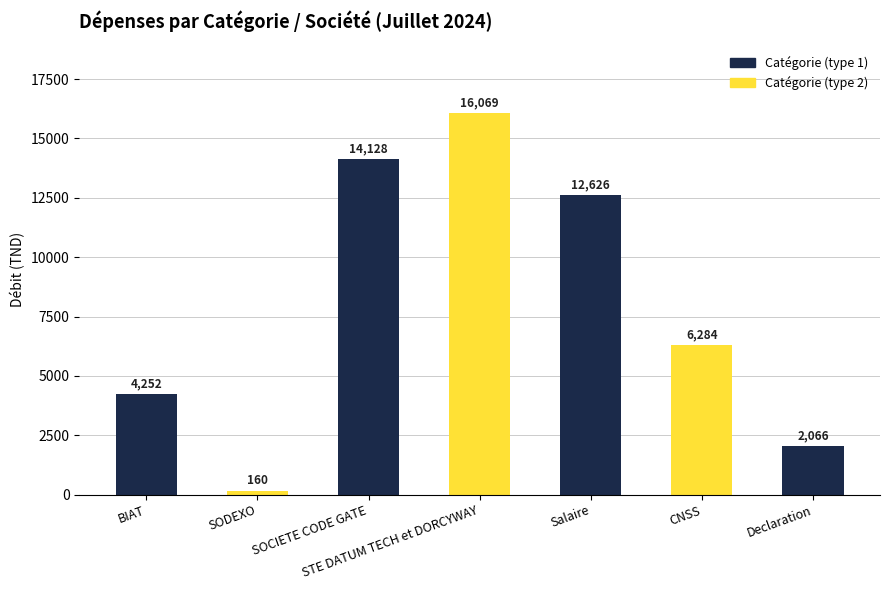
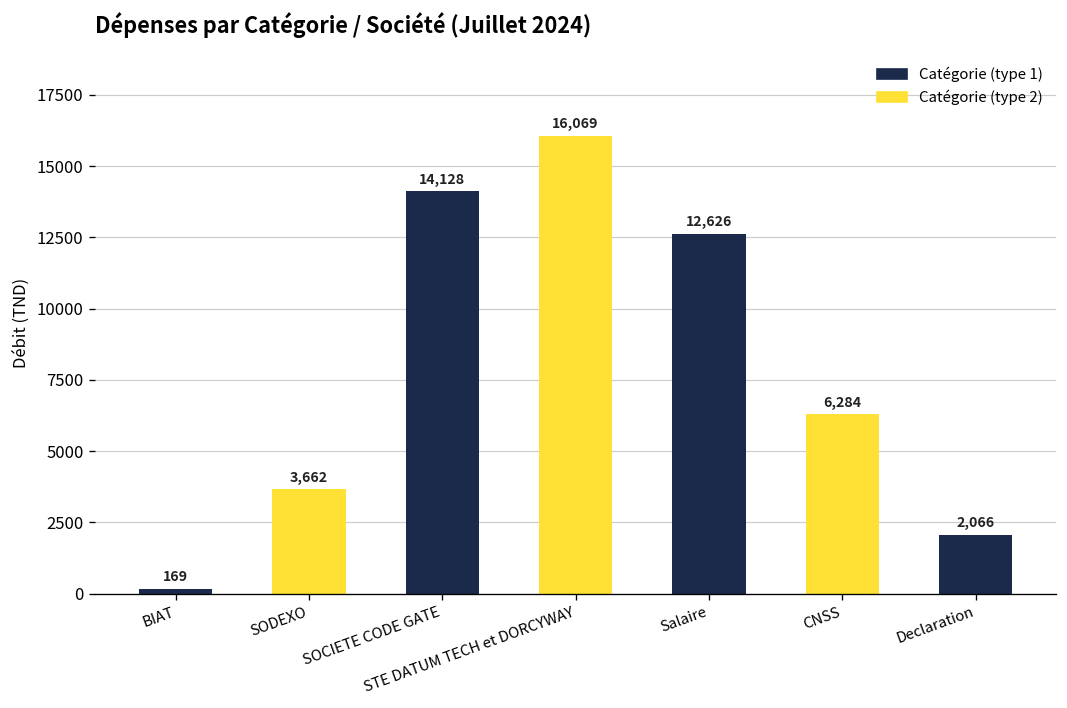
BIAT: 4,252 -> 169
SODEXO: 160 -> 3,662
